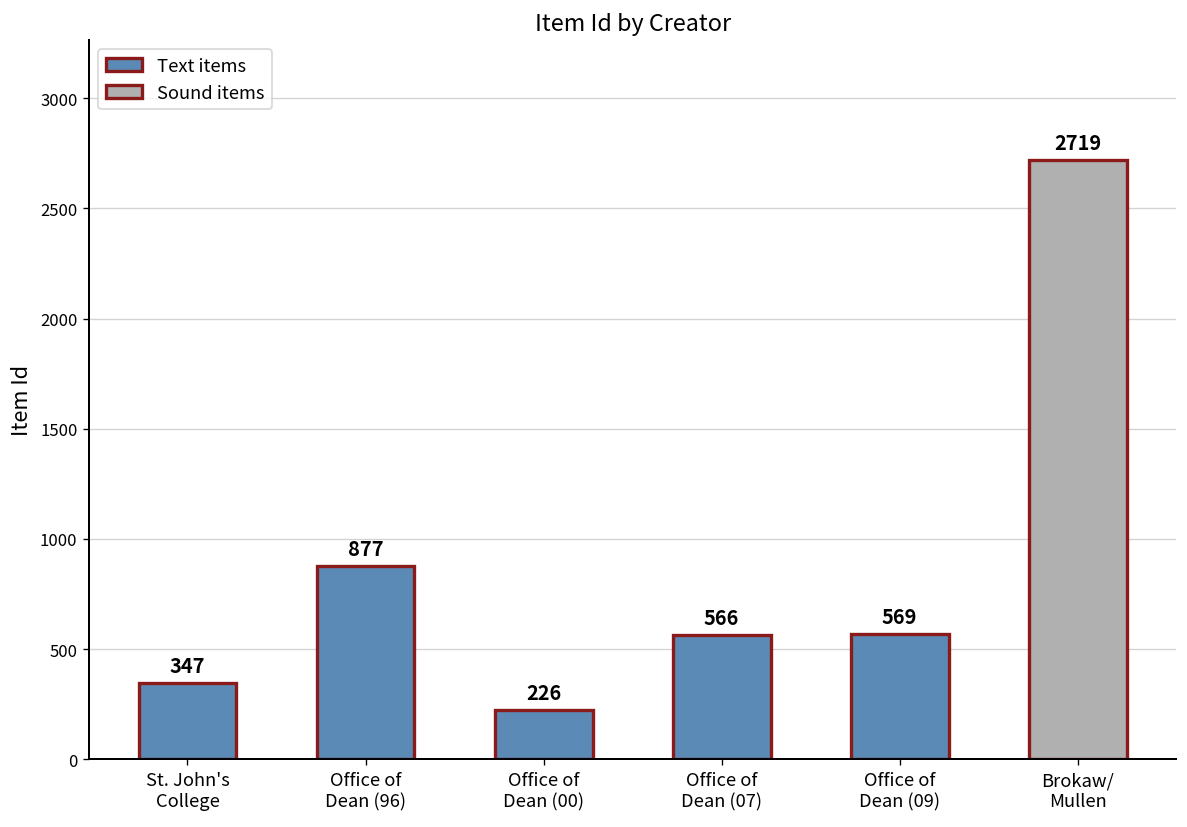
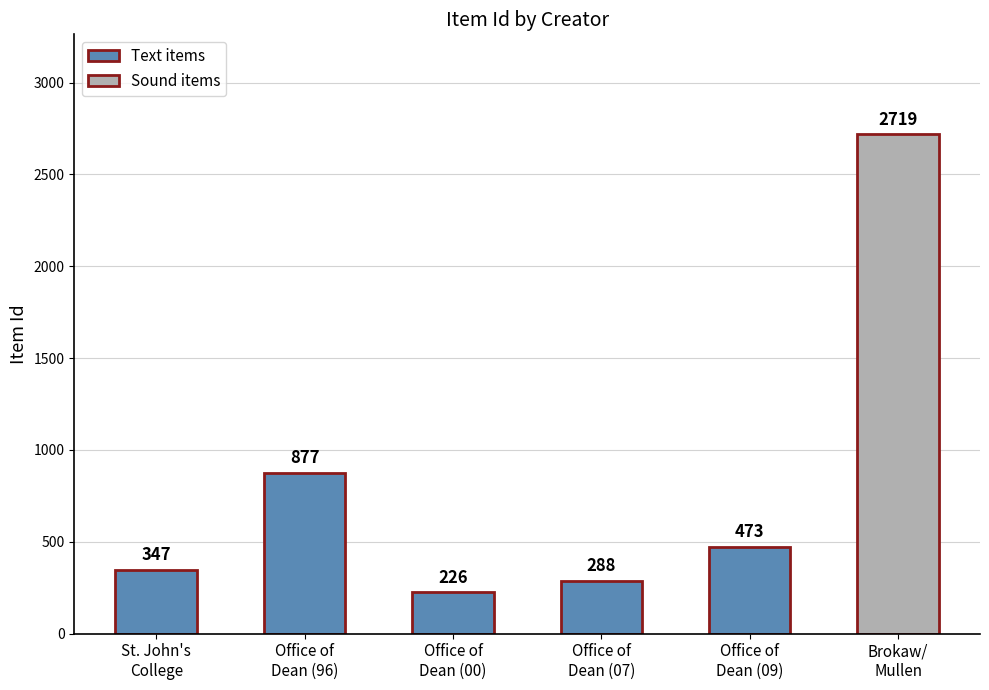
Office of Dean (07): 566 -> 288
Office of Dean (09): 569 -> 473
